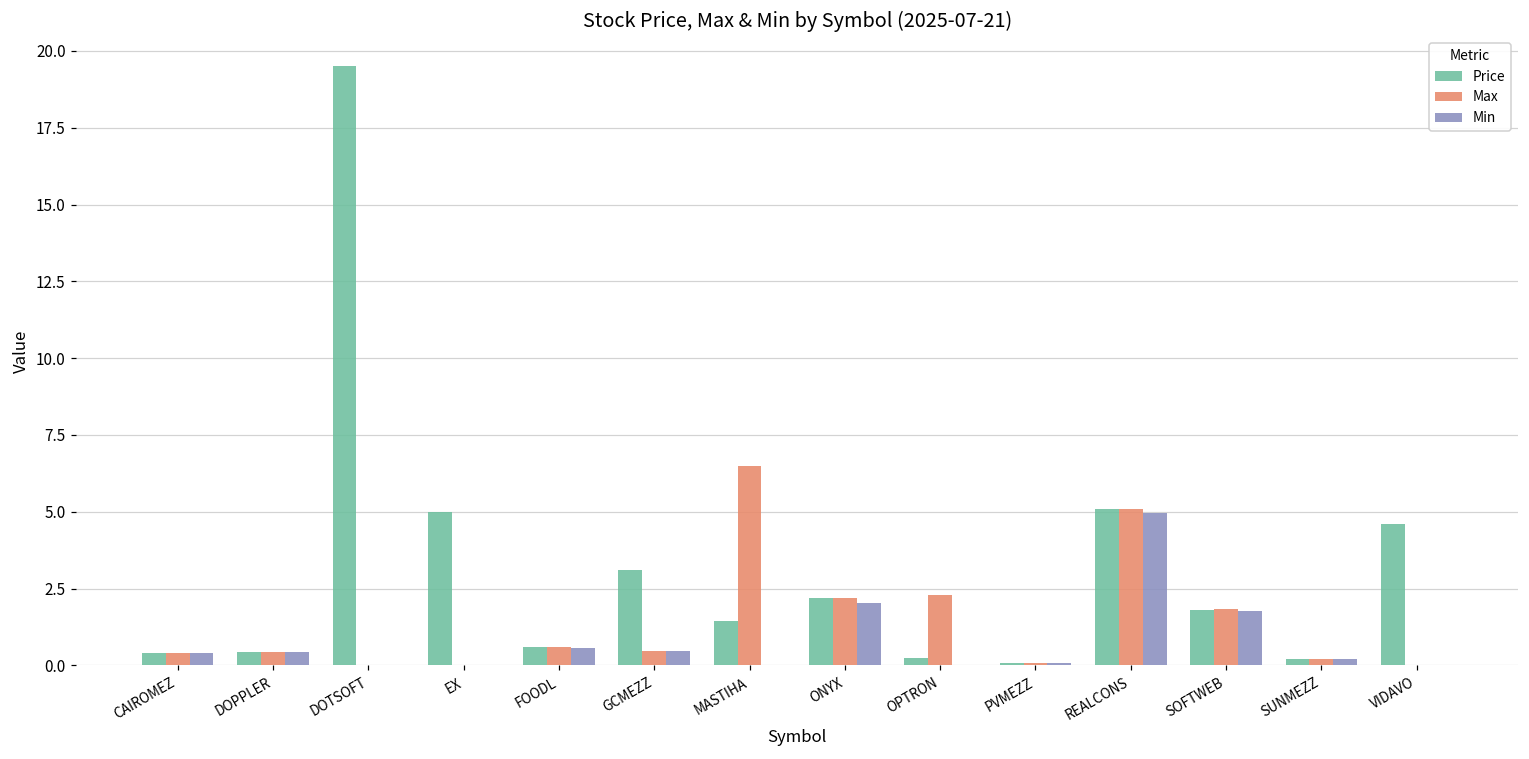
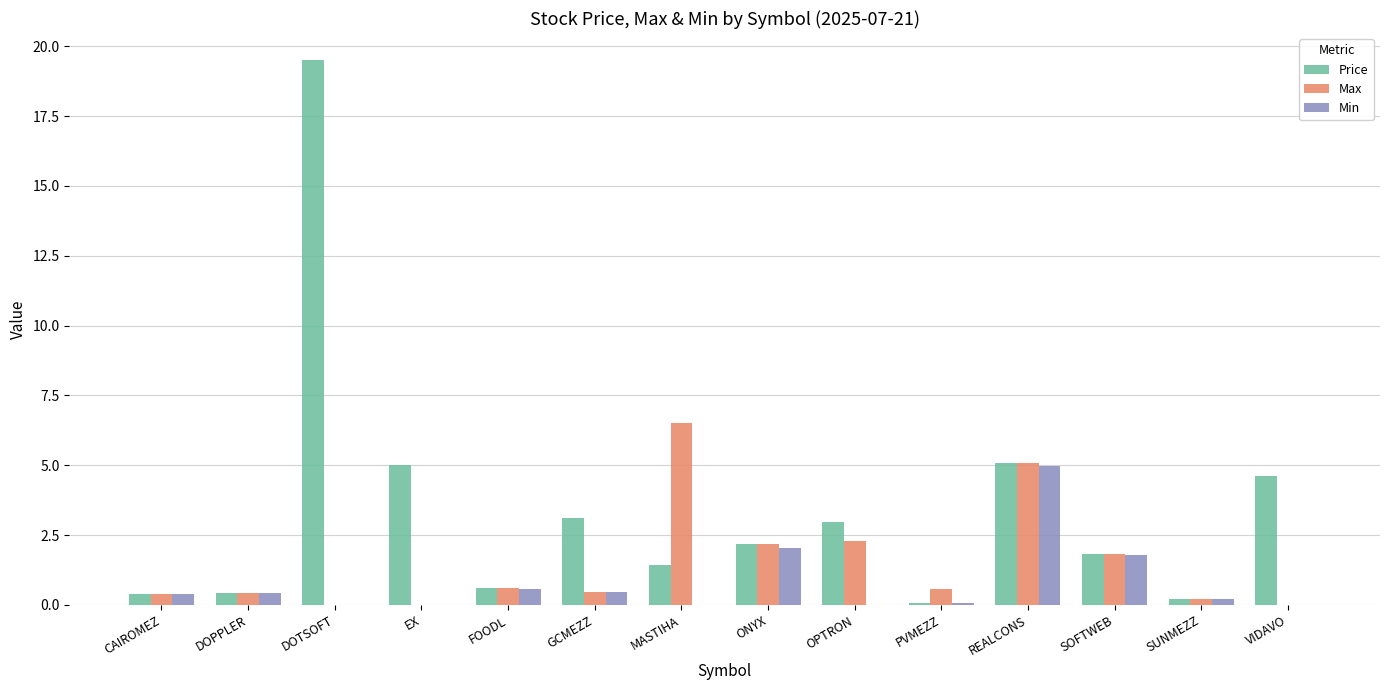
Price, OPTRON: 0.3 -> 3.0
Max, PVMEZZ: 0.1 -> 0.6
